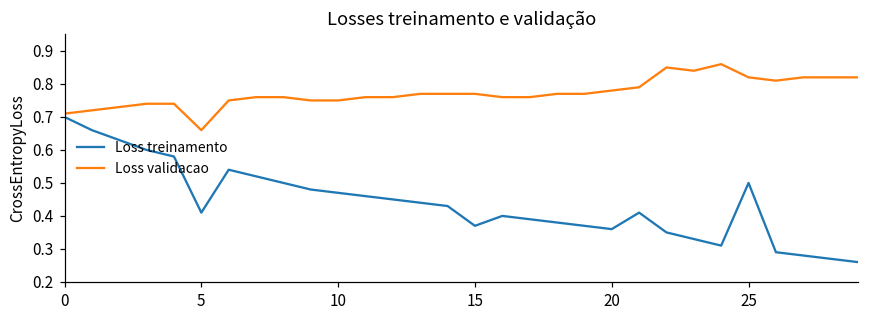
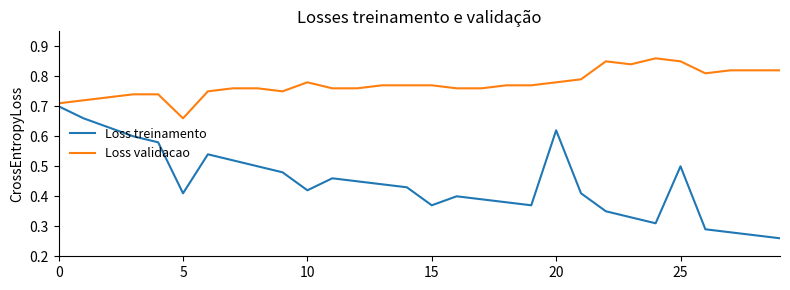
Loss treinamento, 10: 0.47 -> 0.42
Loss validacao, 10: 0.75 -> 0.78
Loss treinamento, 20: 0.36 -> 0.62
Loss validacao, 25: 0.82 -> 0.85
